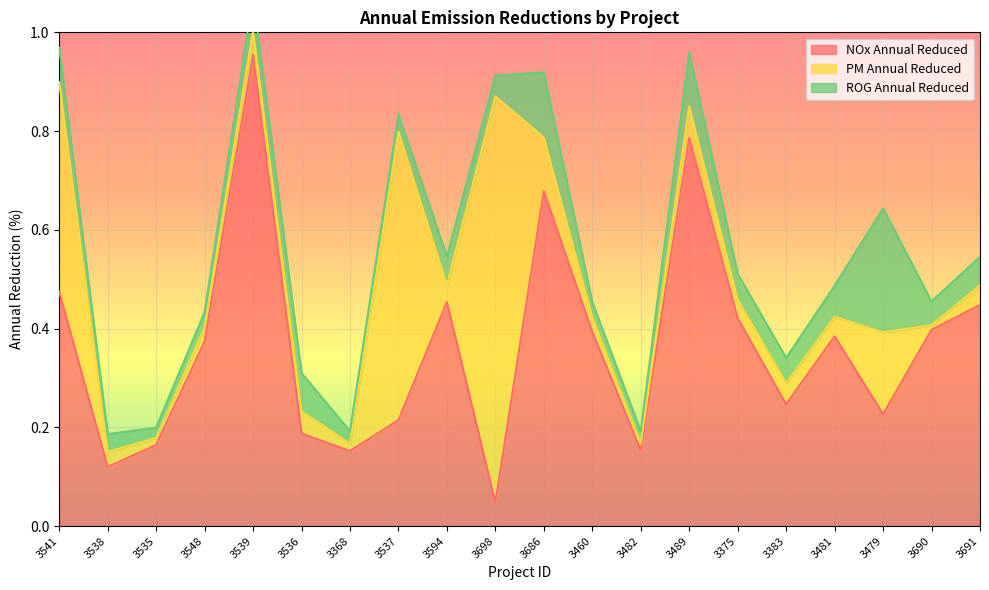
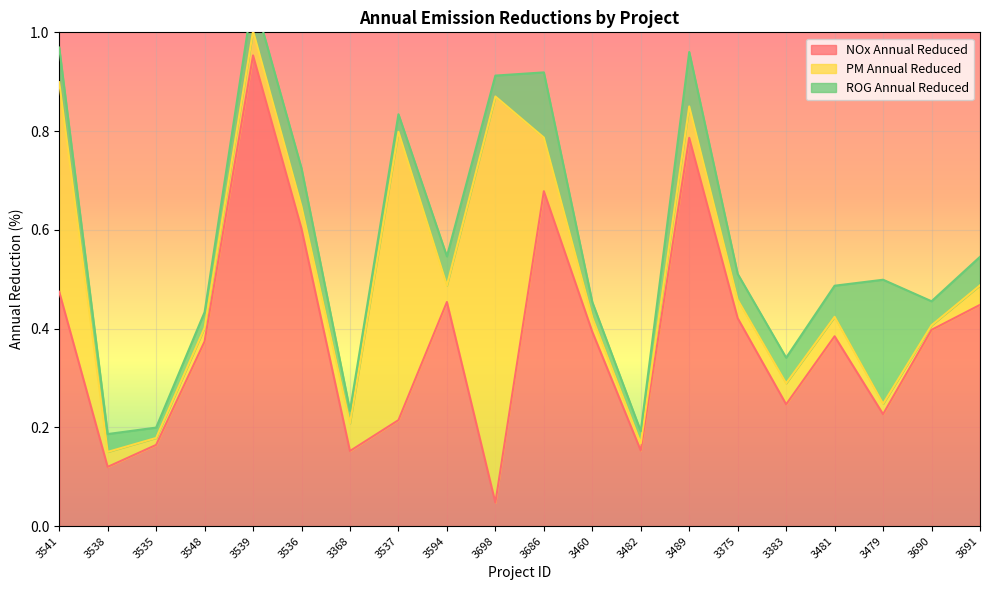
NOx Annual Reduced, 3536: 0.19 -> 0.60
PM Annual Reduced, 3368: 0.01 -> 0.06
PM Annual Reduced, 3479: 0.17 -> 0.02
